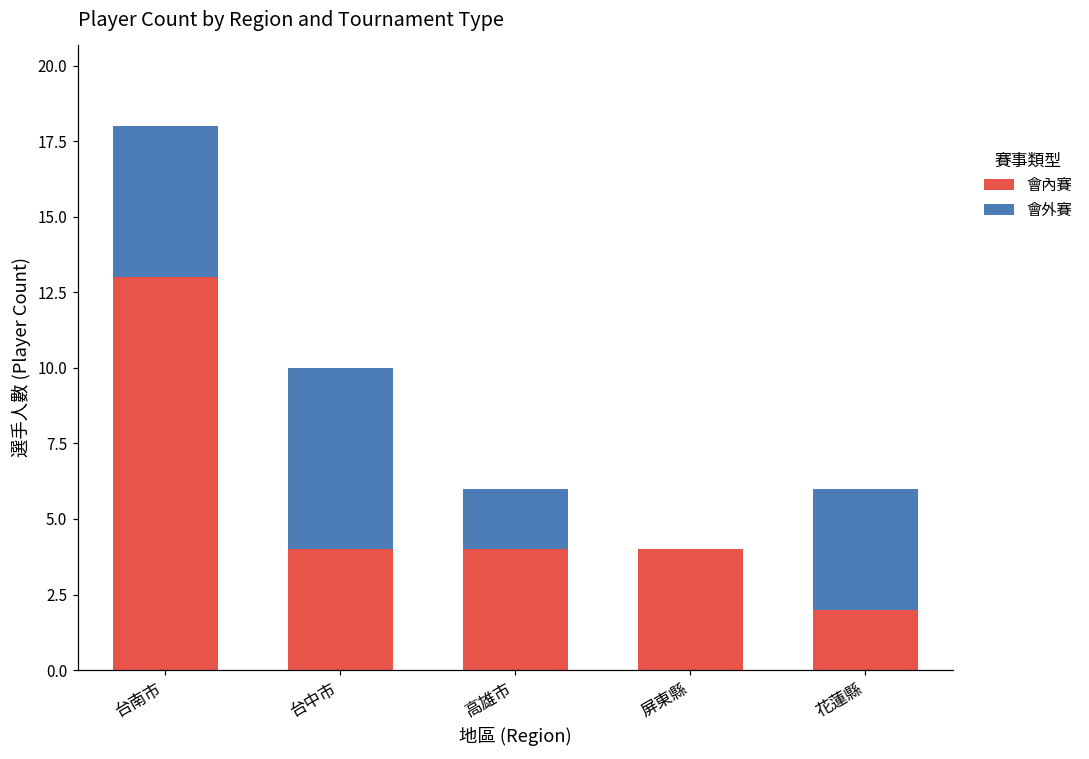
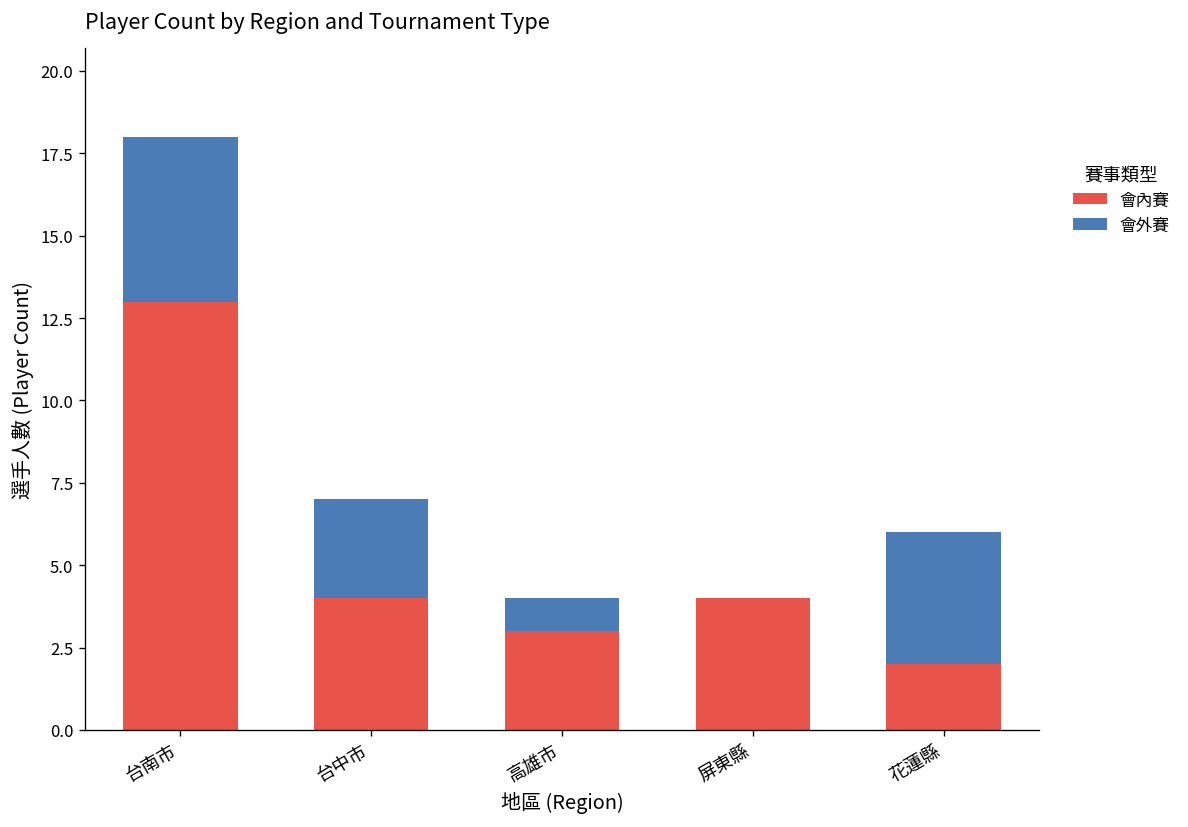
會外賽, 台中市: 6 -> 3
會內賽, 高雄市: 4 -> 3
會外賽, 高雄市: 2 -> 1
